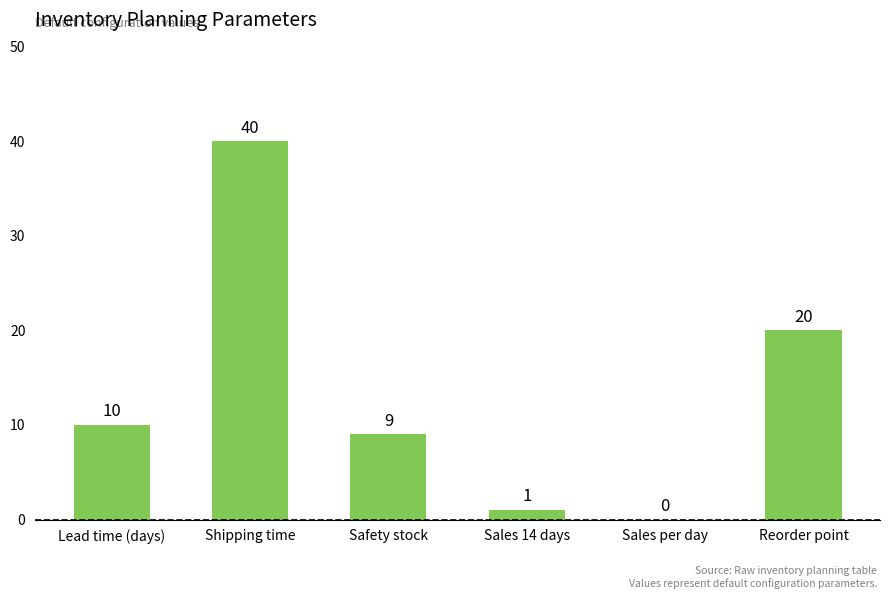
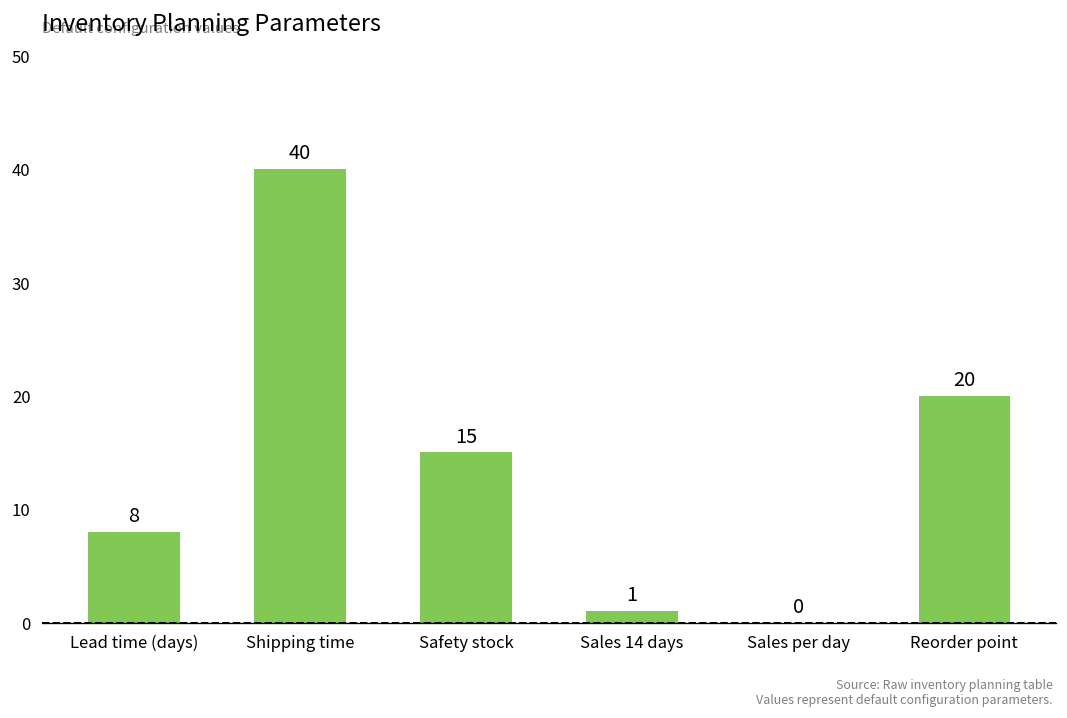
Lead time (days): 10 -> 8
Safety stock: 9 -> 15
